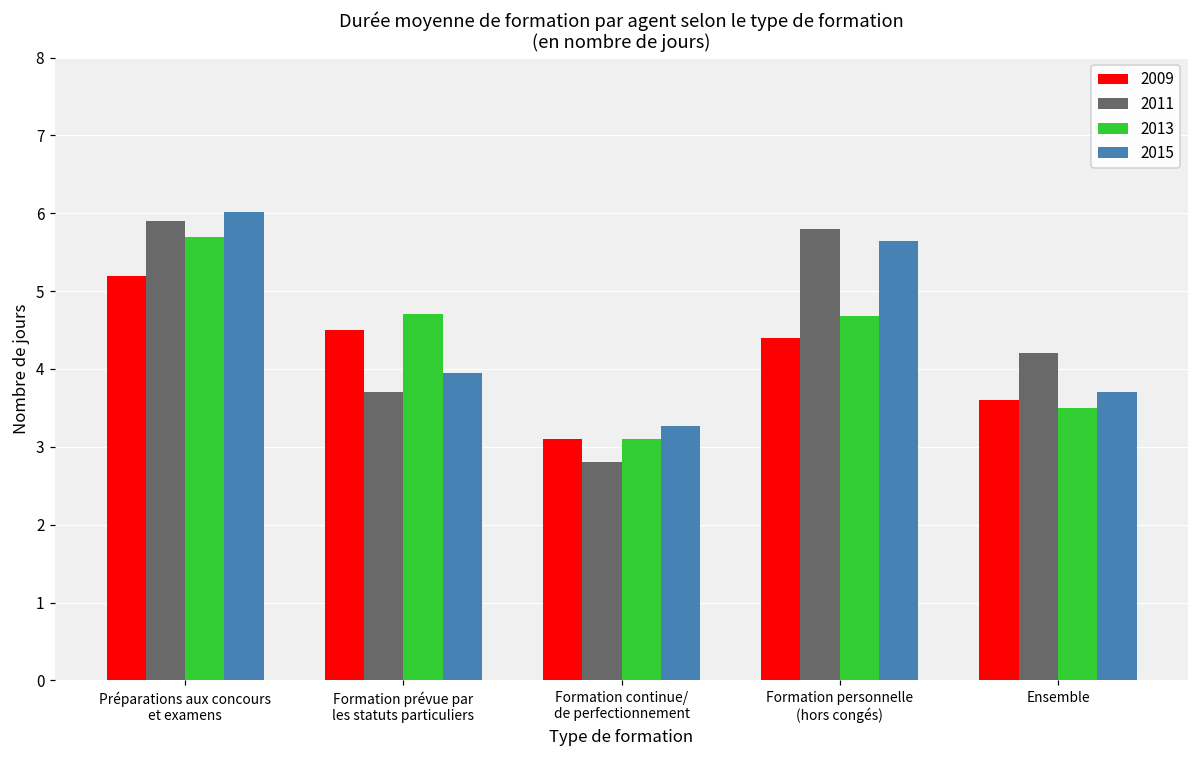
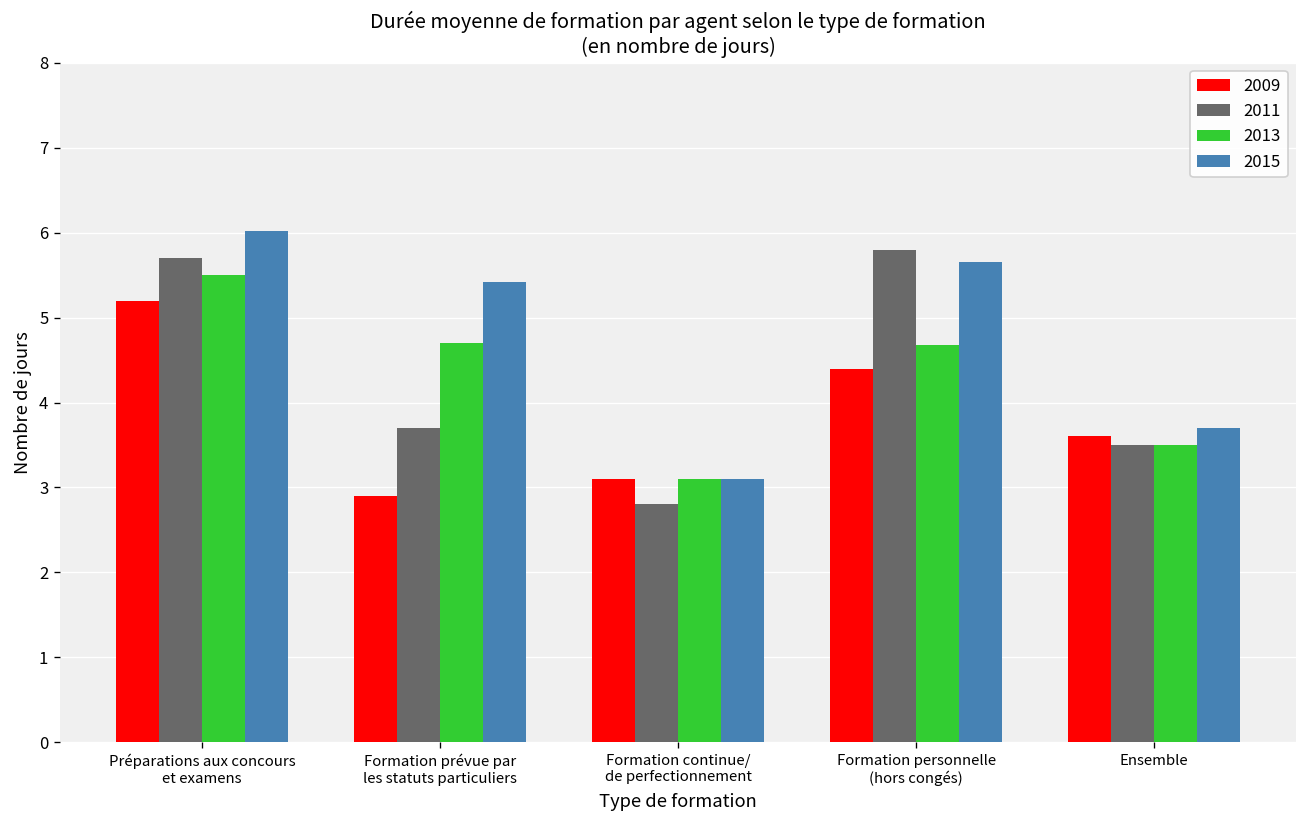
2011, Préparations aux concours et examens: 5.9 -> 5.7
2013, Préparations aux concours et examens: 5.7 -> 5.5
2009, Formation prévue par les statuts particuliers: 4.5 -> 2.9
2015, Formation prévue par les statuts particuliers: 3.9 -> 5.4
2015, Formation continue/ de perfectionnement: 3.3 -> 3.1
2011, Ensemble: 4.2 -> 3.5
